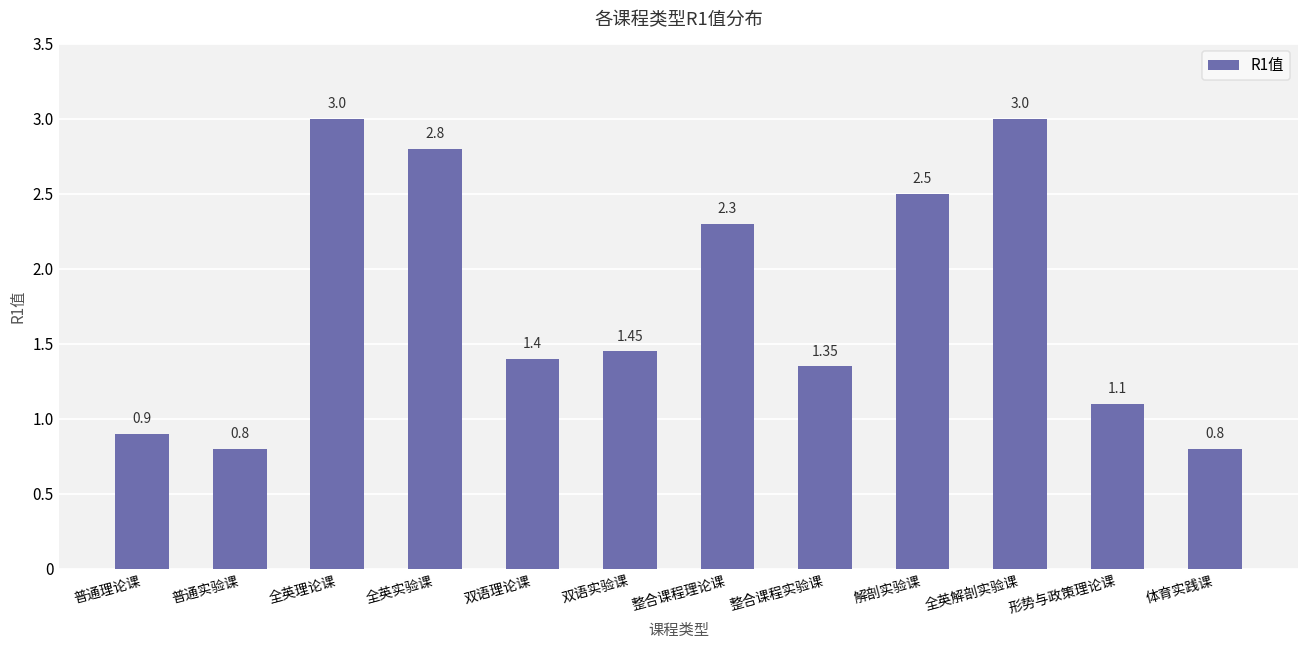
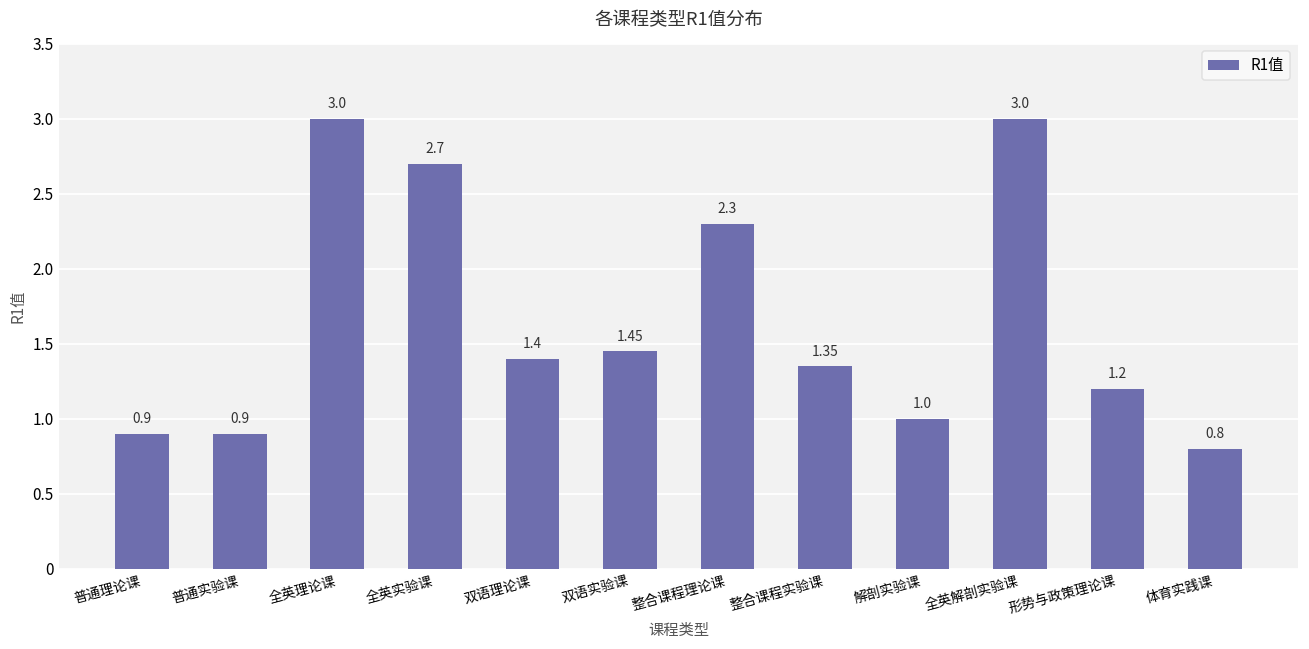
普通实验课: 0.8 -> 0.9
全英实验课: 2.8 -> 2.7
解剖实验课: 2.5 -> 1.0
形势与政策理论课: 1.1 -> 1.2
